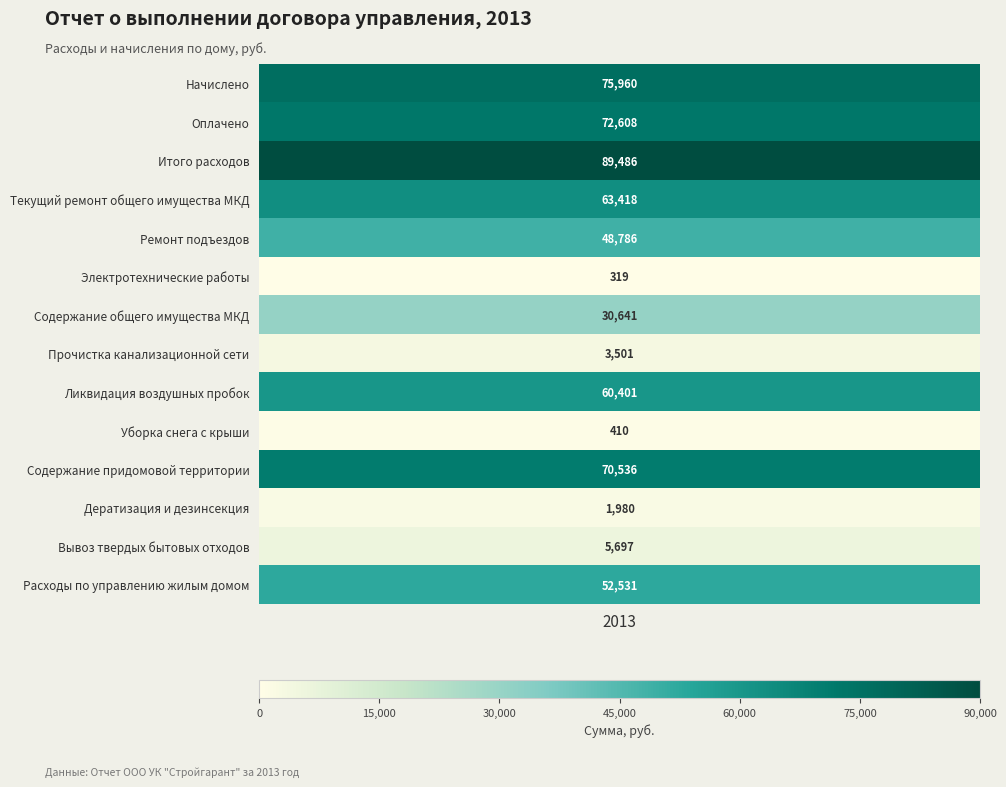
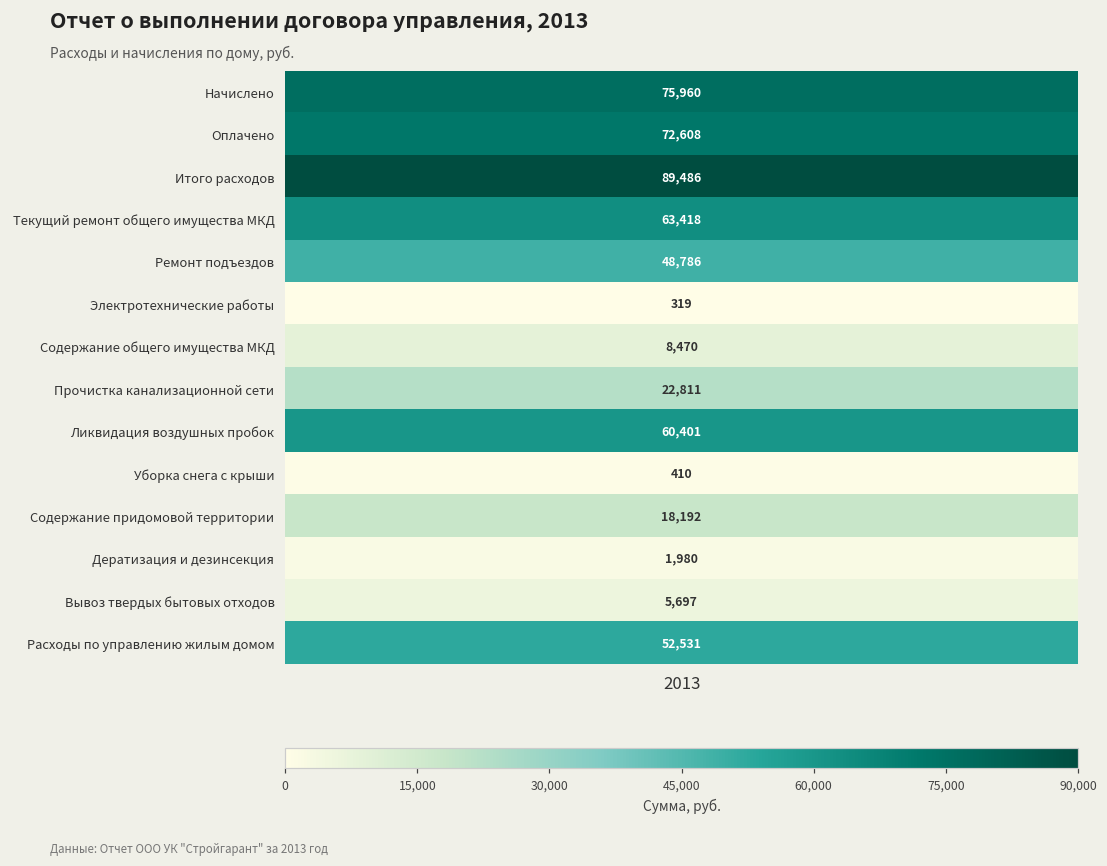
Содержание общего имущества МКД, 2013: 30,641 -> 8,470
Прочистка канализационной сети, 2013: 3,501 -> 22,811
Содержание придомовой территории, 2013: 70,536 -> 18,192
